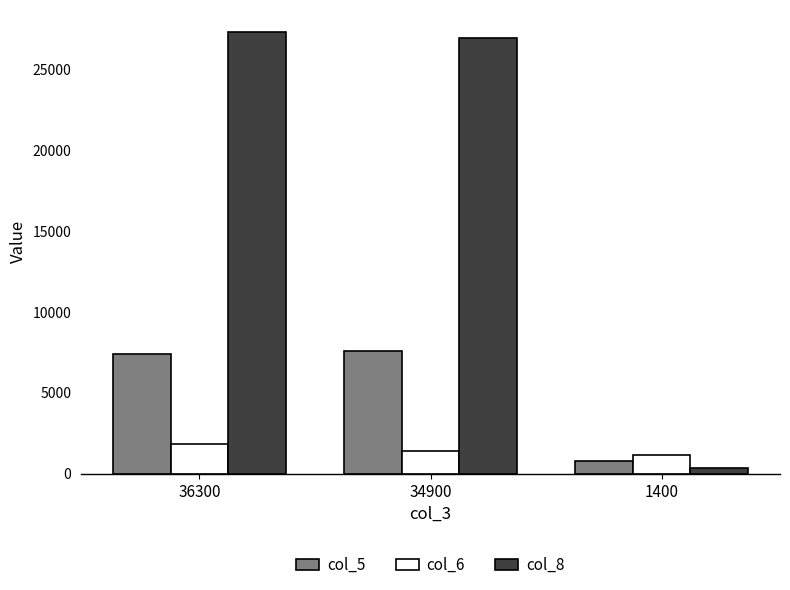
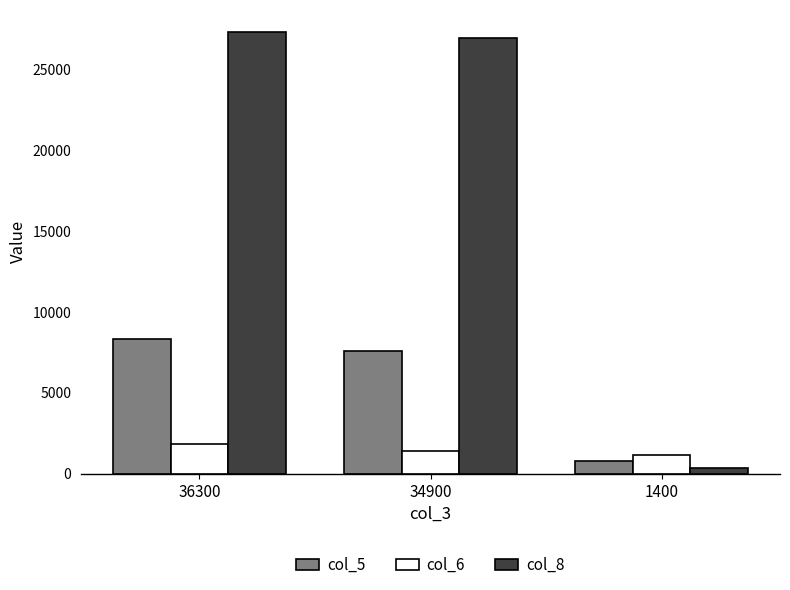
col_5, 36300: 7400 -> 8300
